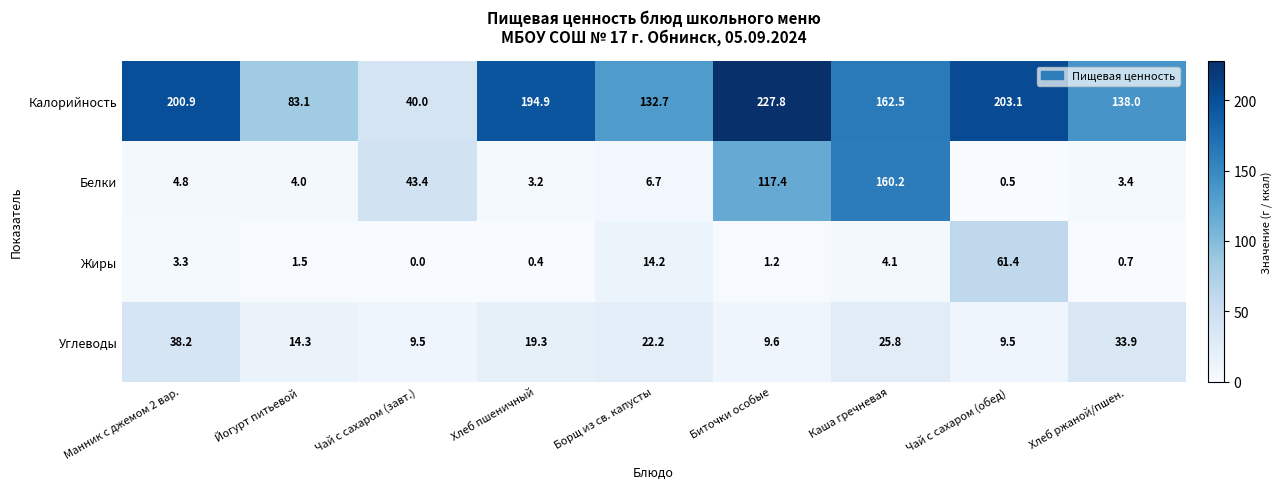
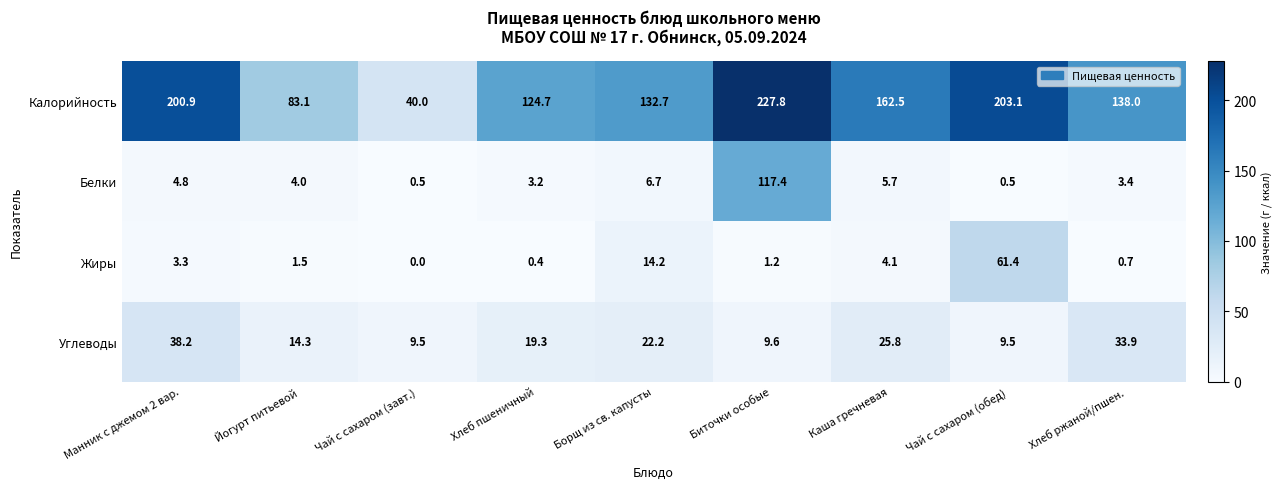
Калорийность, Хлеб пшеничный: 194.9 -> 124.7
Белки, Чай с сахаром (завт.): 43.4 -> 0.5
Белки, Каша гречневая: 160.2 -> 5.7
